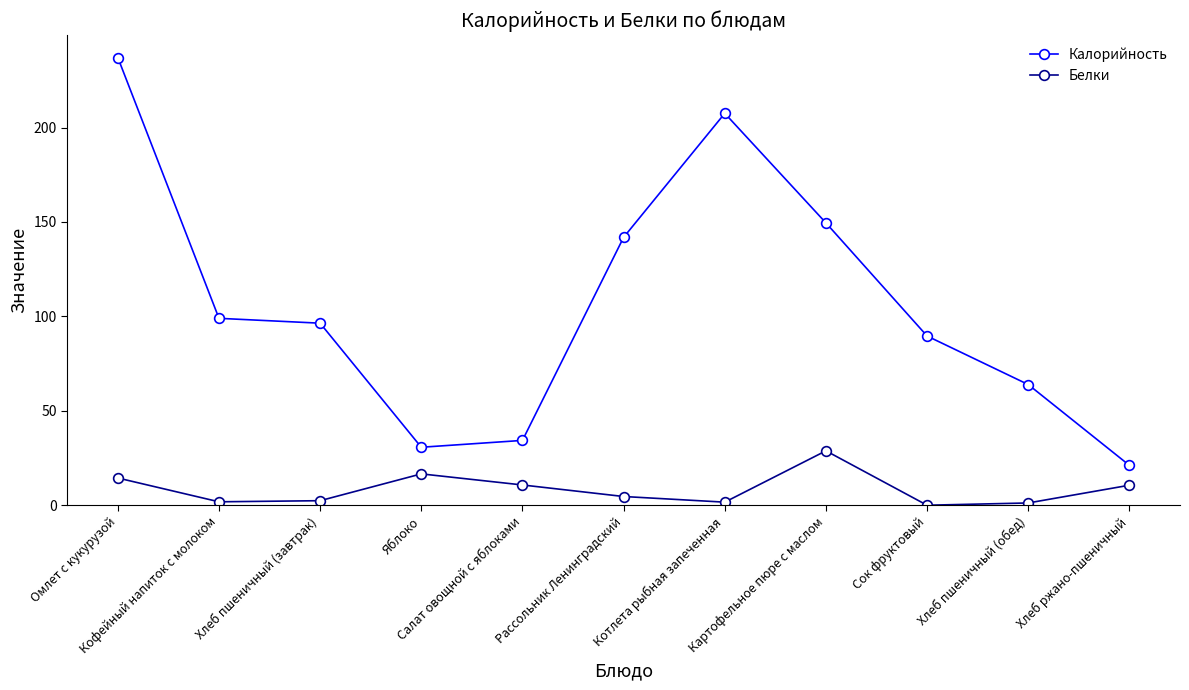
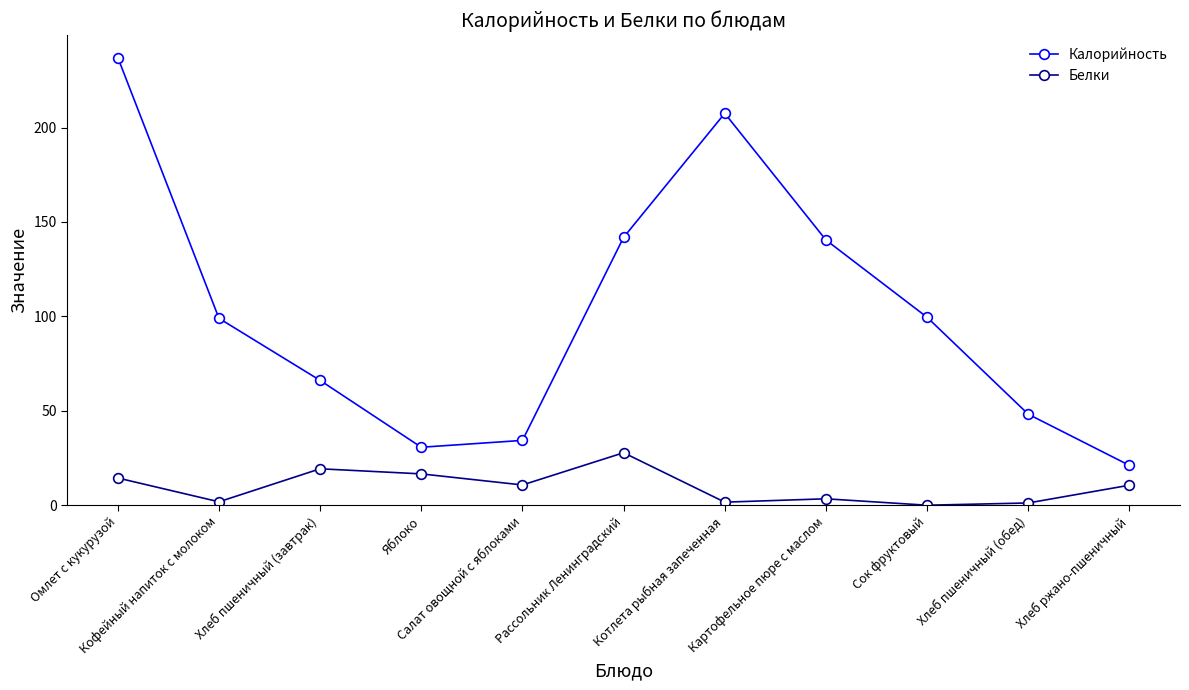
Калорийность, Хлеб пшеничный (завтрак): 96 -> 66
Белки, Хлеб пшеничный (завтрак): 2 -> 19
Белки, Рассольник Ленинградский: 5 -> 28
Калорийность, Картофельное пюре с маслом: 150 -> 140
Белки, Картофельное пюре с маслом: 29 -> 3
Калорийность, Сок фруктовый: 90 -> 100
Калорийность, Хлеб пшеничный (обед): 64 -> 48
